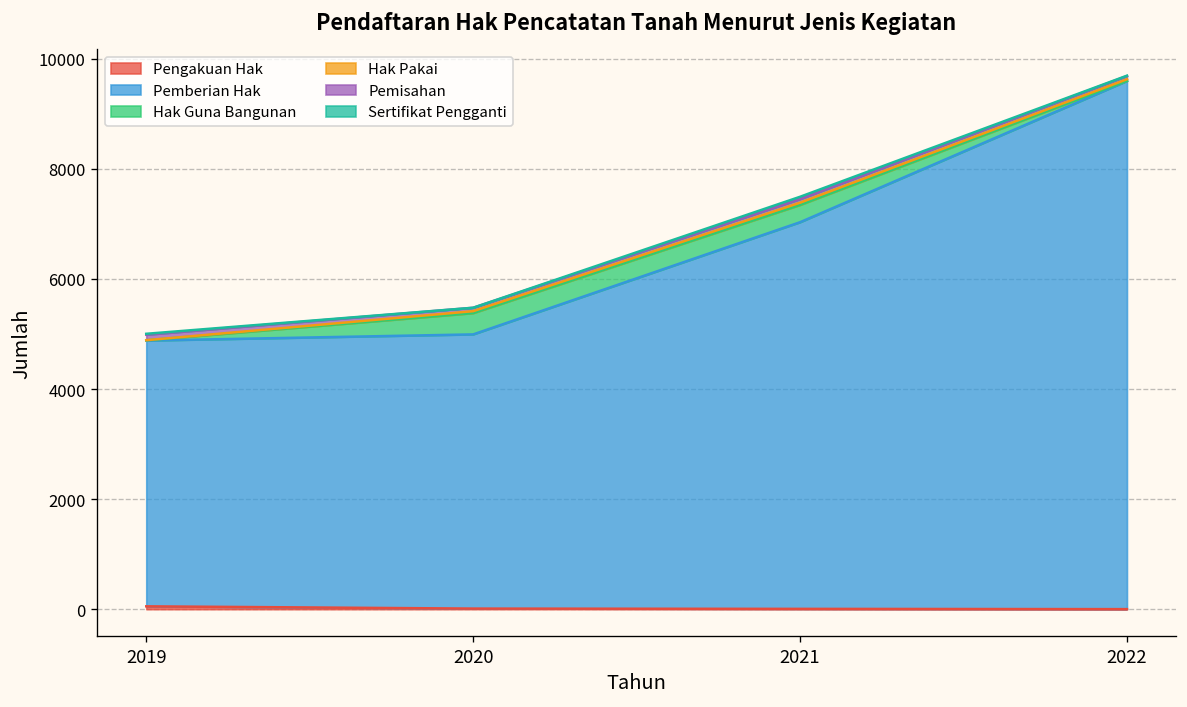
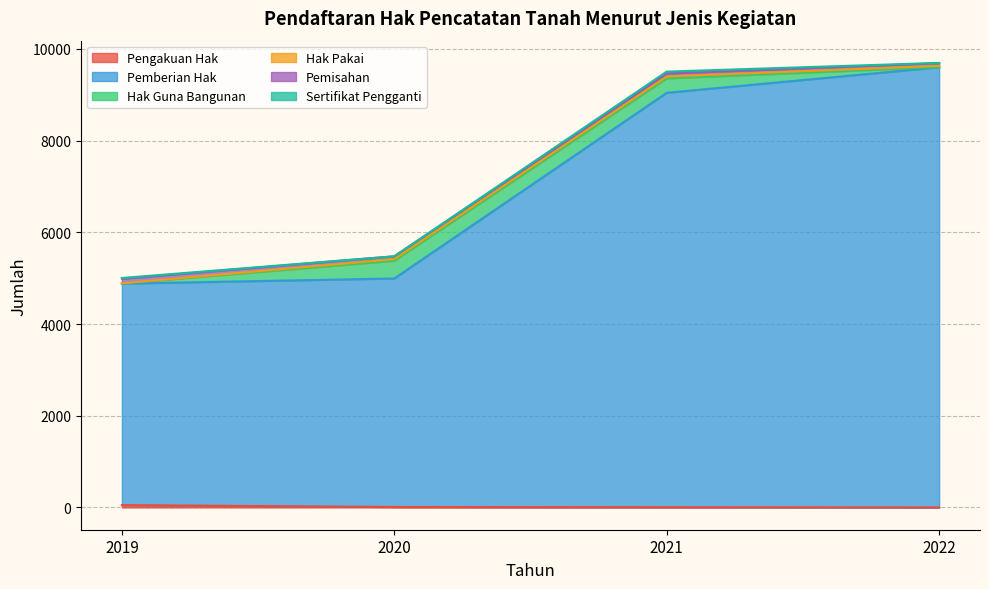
Pemberian Hak, 2021: 7000 -> 9000
